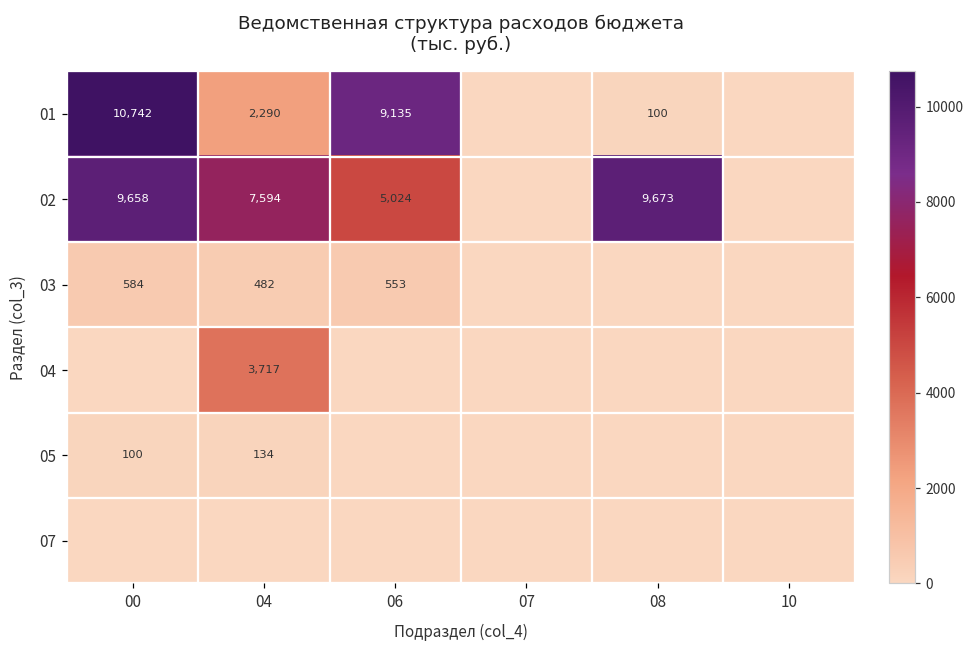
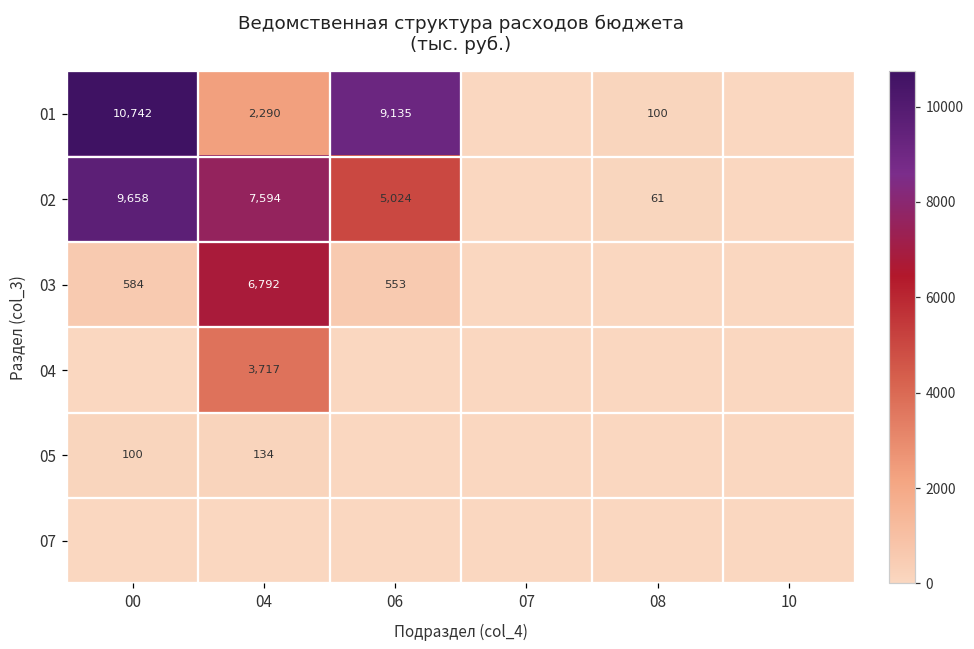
02, 08: 9,673 -> 61
03, 04: 482 -> 6,792
